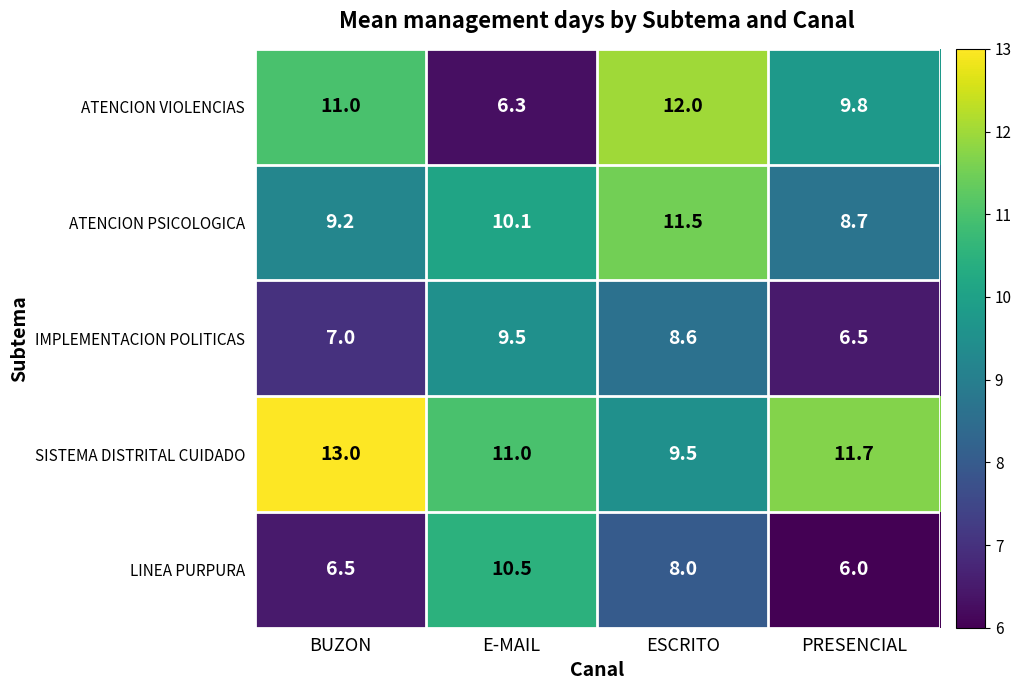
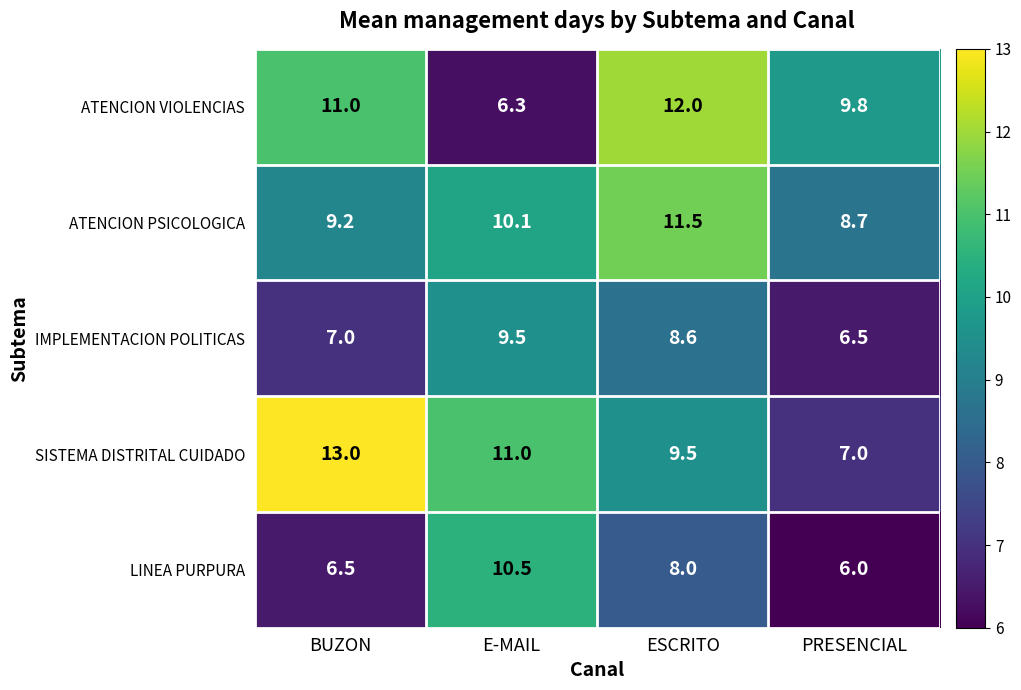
SISTEMA DISTRITAL CUIDADO, PRESENCIAL: 11.7 -> 7.0
